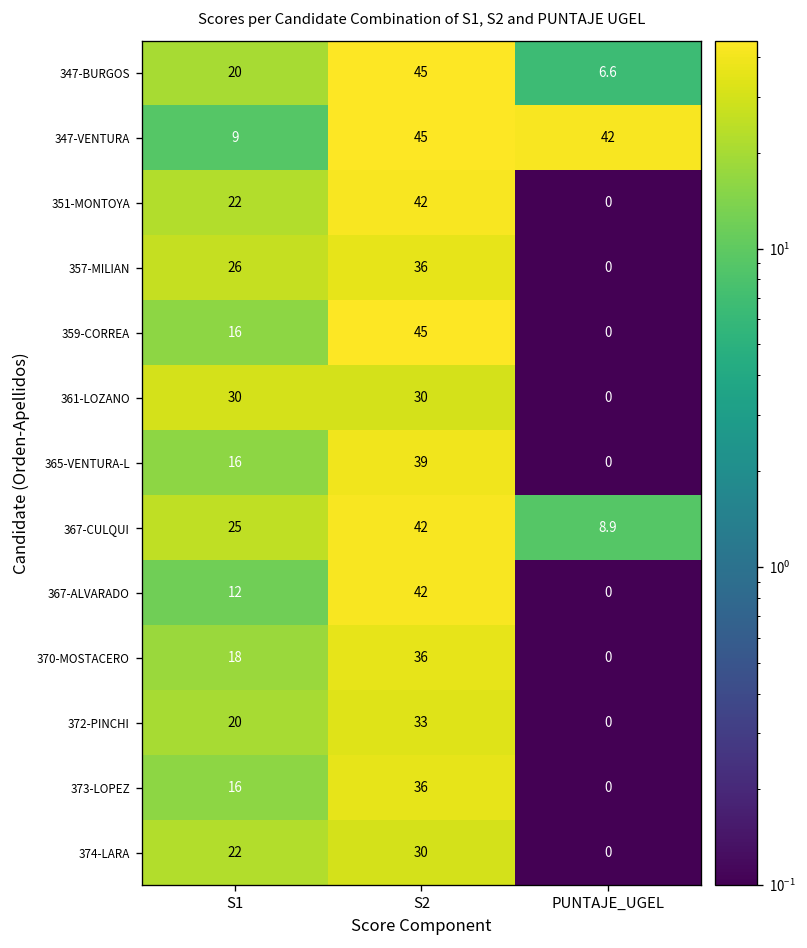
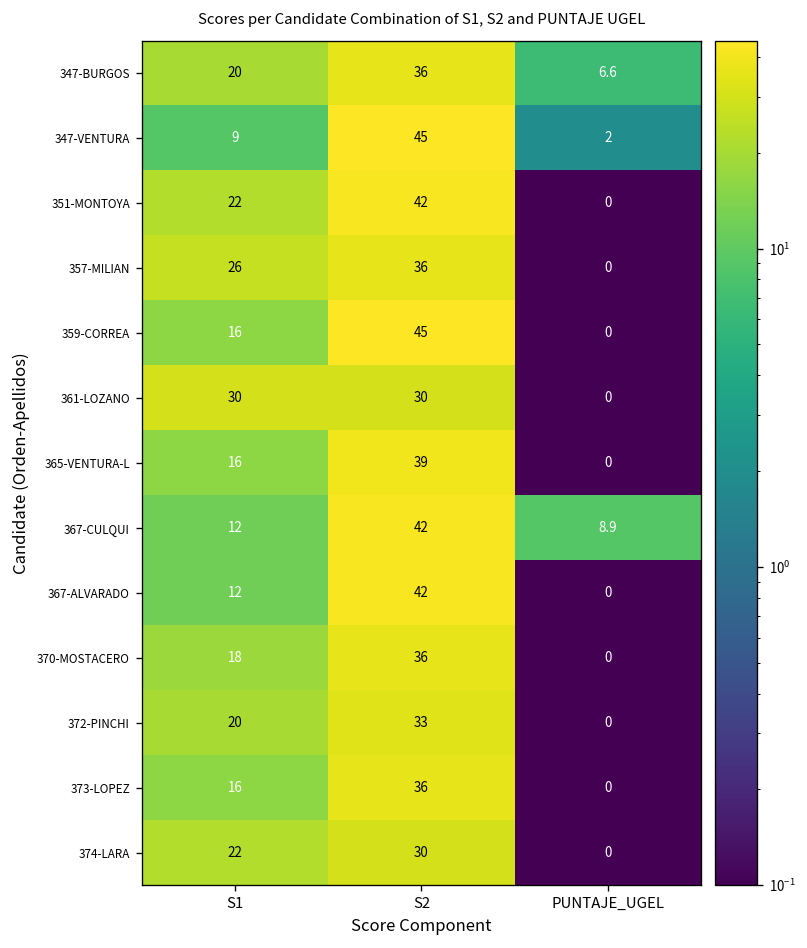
347-BURGOS, S2: 45 -> 36
347-VENTURA, PUNTAJE_UGEL: 42 -> 2
367-CULQUI, S1: 25 -> 12
